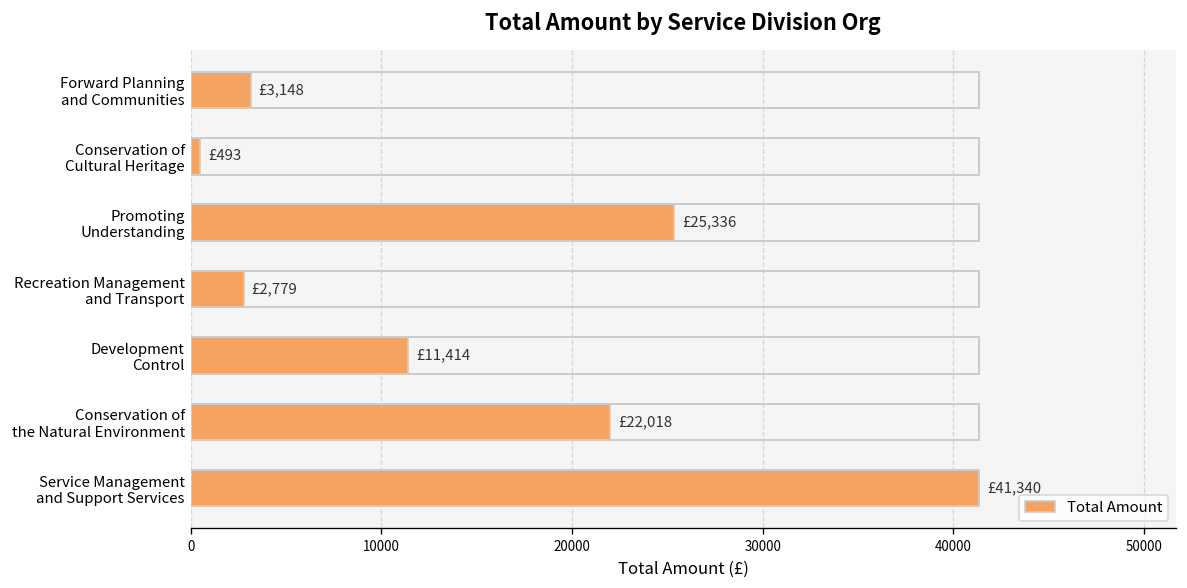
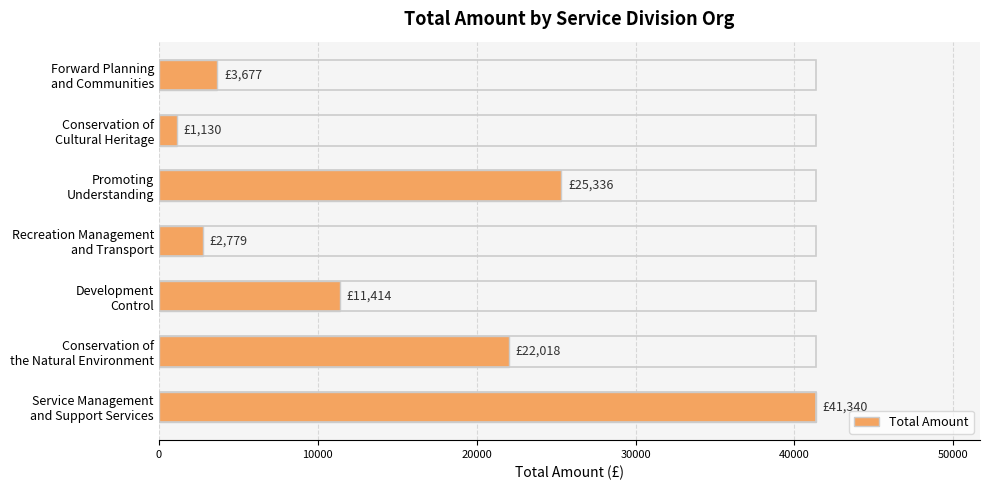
Total Amount, Forward Planning and Communities: £3,148 -> £3,677
Total Amount, Conservation of Cultural Heritage: £493 -> £1,130
